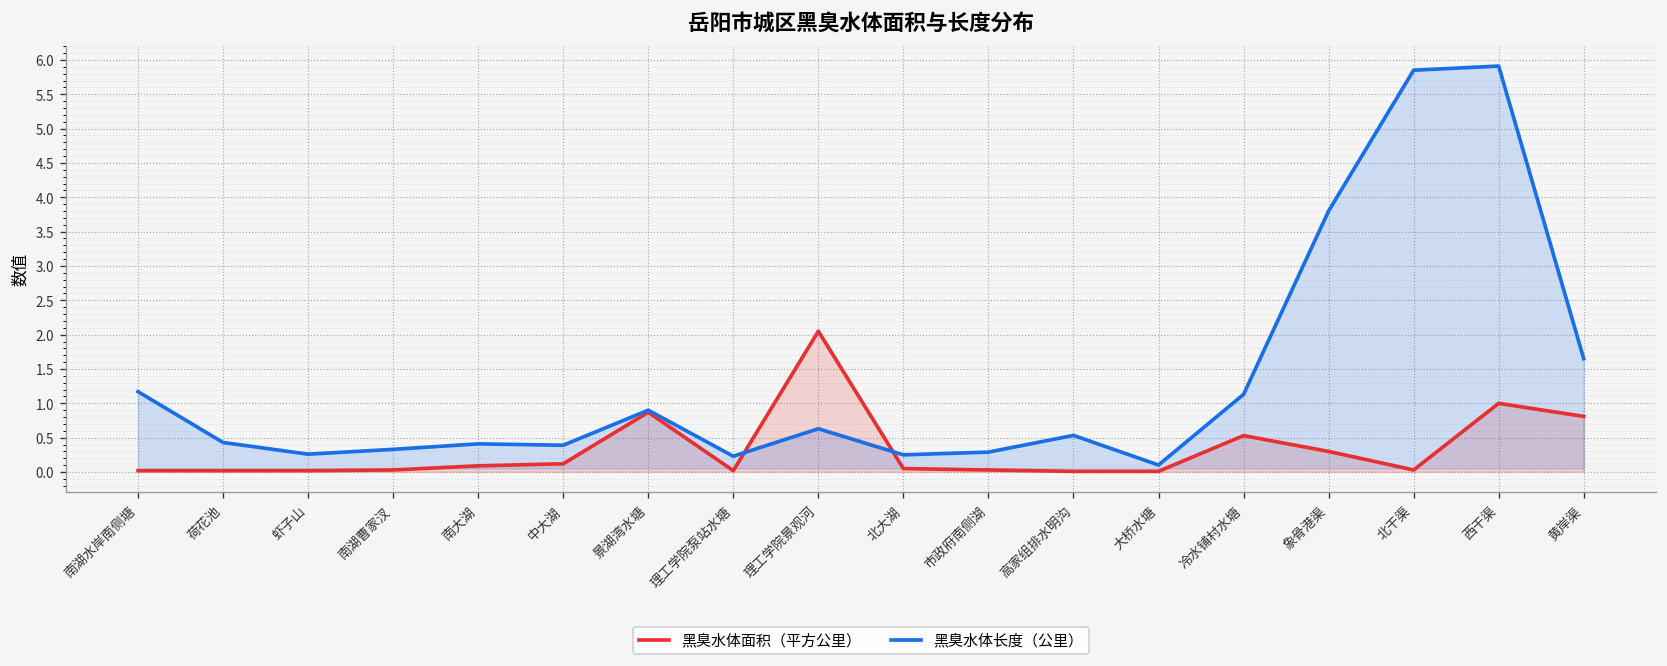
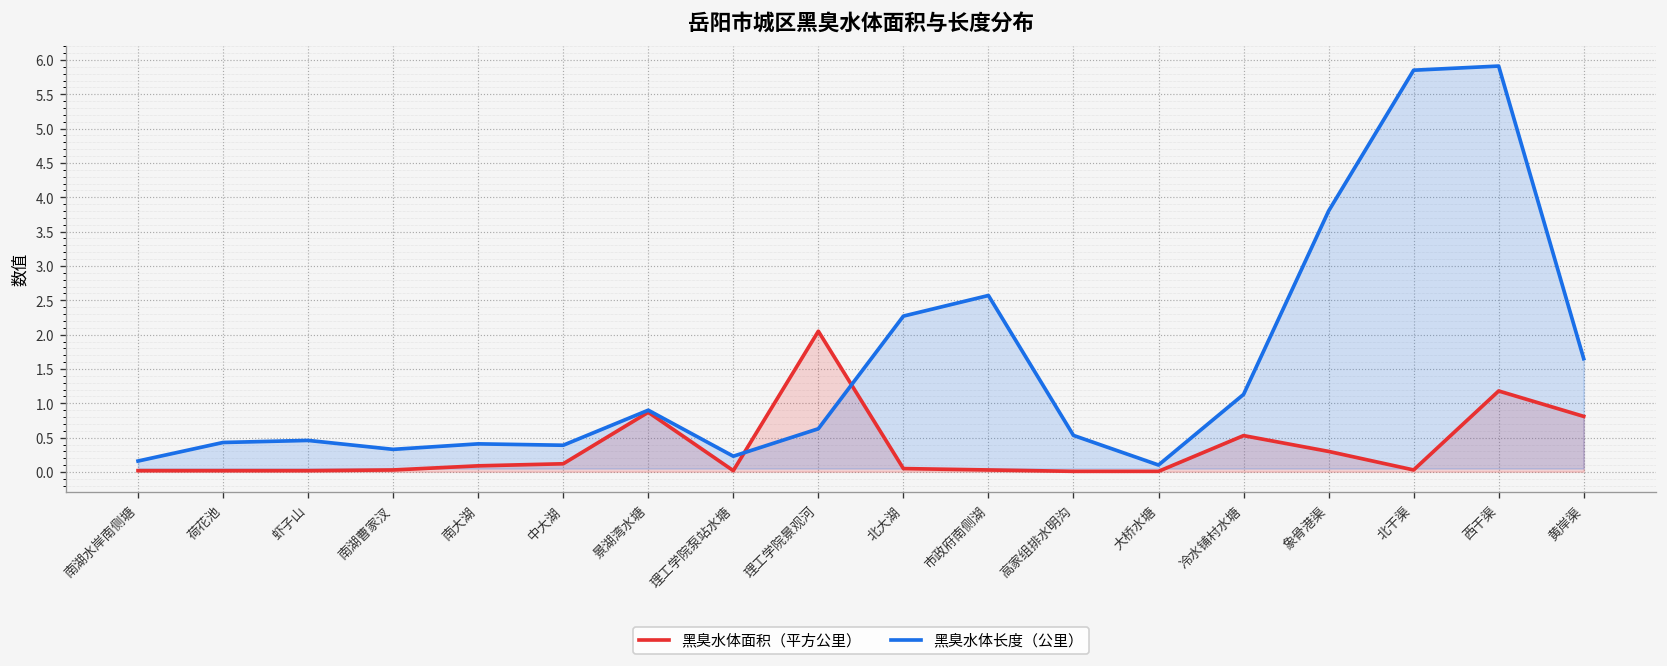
黑臭水体长度（公里）, 南湖水岸南侧塘: 1.2 -> 0.2
黑臭水体长度（公里）, 虾子山: 0.3 -> 0.5
黑臭水体长度（公里）, 北大湖: 0.3 -> 2.3
黑臭水体长度（公里）, 市政府南侧湖: 0.3 -> 2.6
黑臭水体面积（平方公里）, 西干渠: 1.0 -> 1.2
